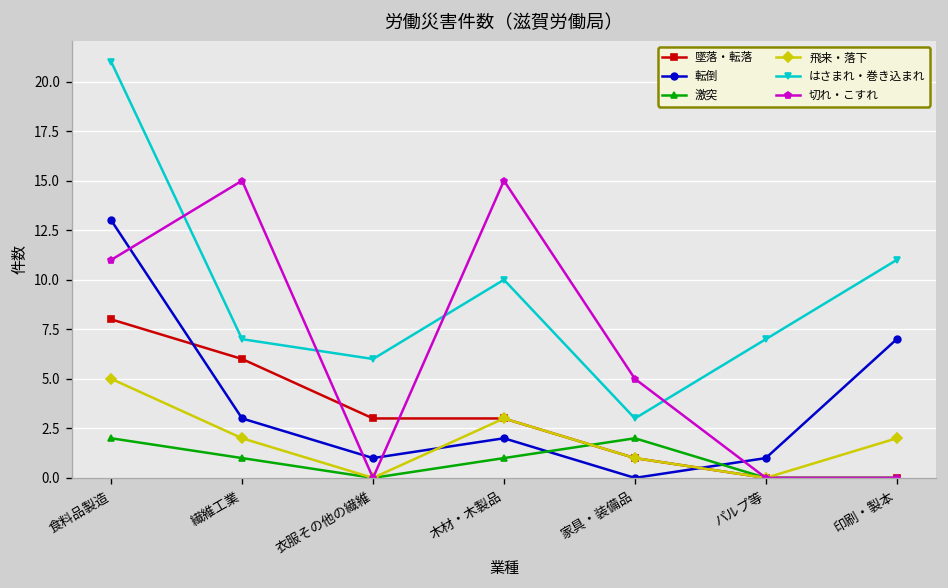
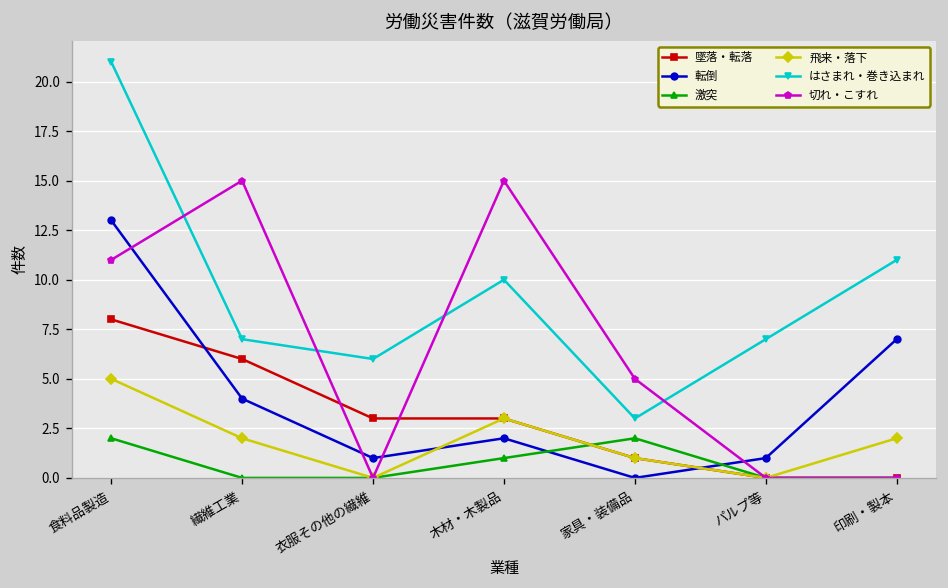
転倒, 繊維工業: 3 -> 4
激突, 繊維工業: 1 -> 0
